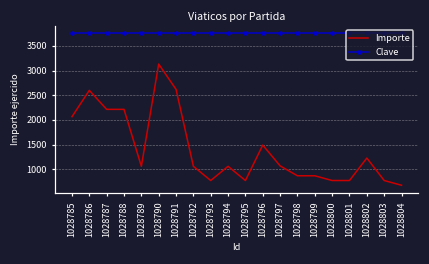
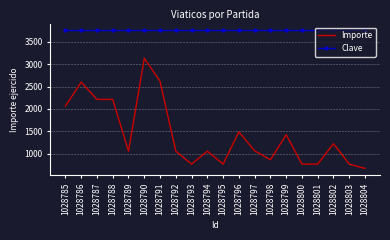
Importe, 1028799: 900 -> 1400
